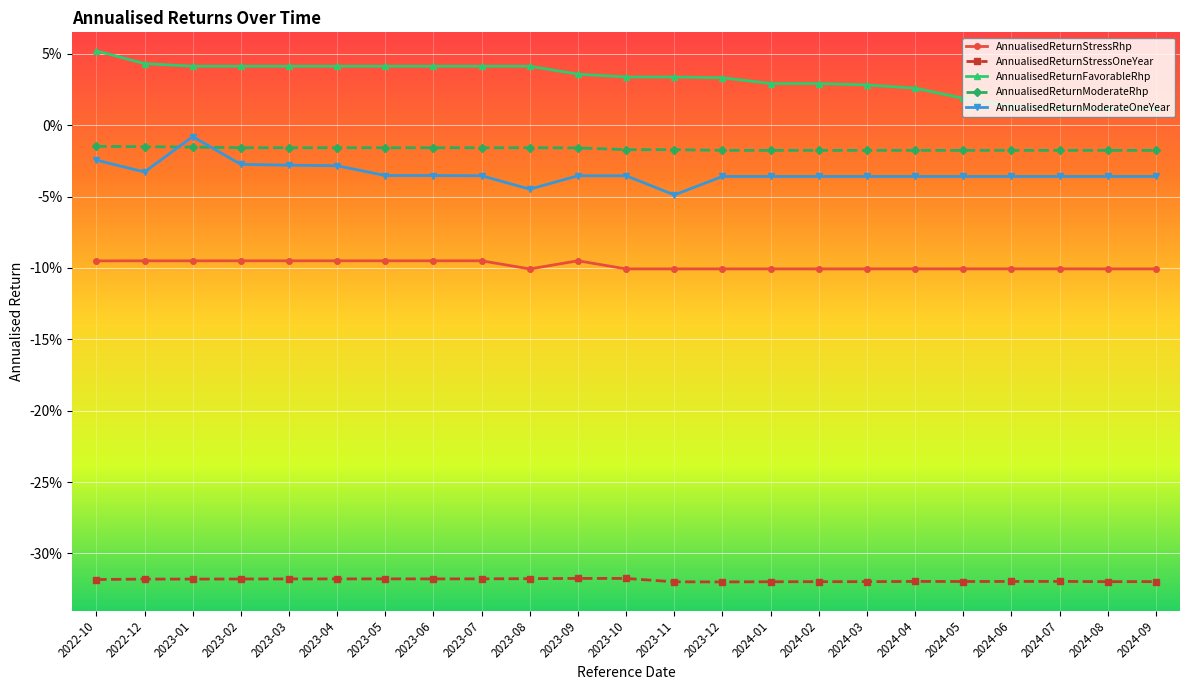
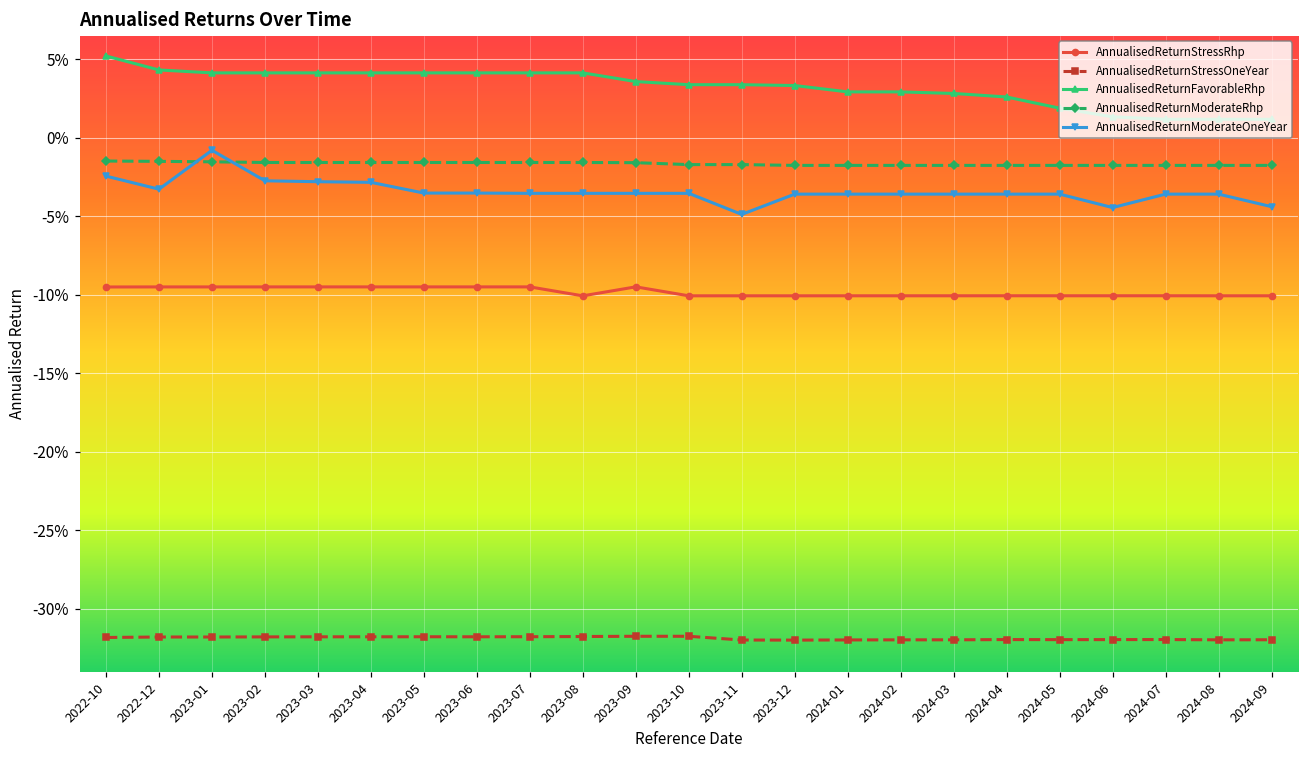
AnnualisedReturnModerateOneYear, 2023-08: -4.5% -> -3.5%
AnnualisedReturnModerateOneYear, 2024-06: -3.6% -> -4.5%
AnnualisedReturnModerateOneYear, 2024-09: -3.6% -> -4.4%
